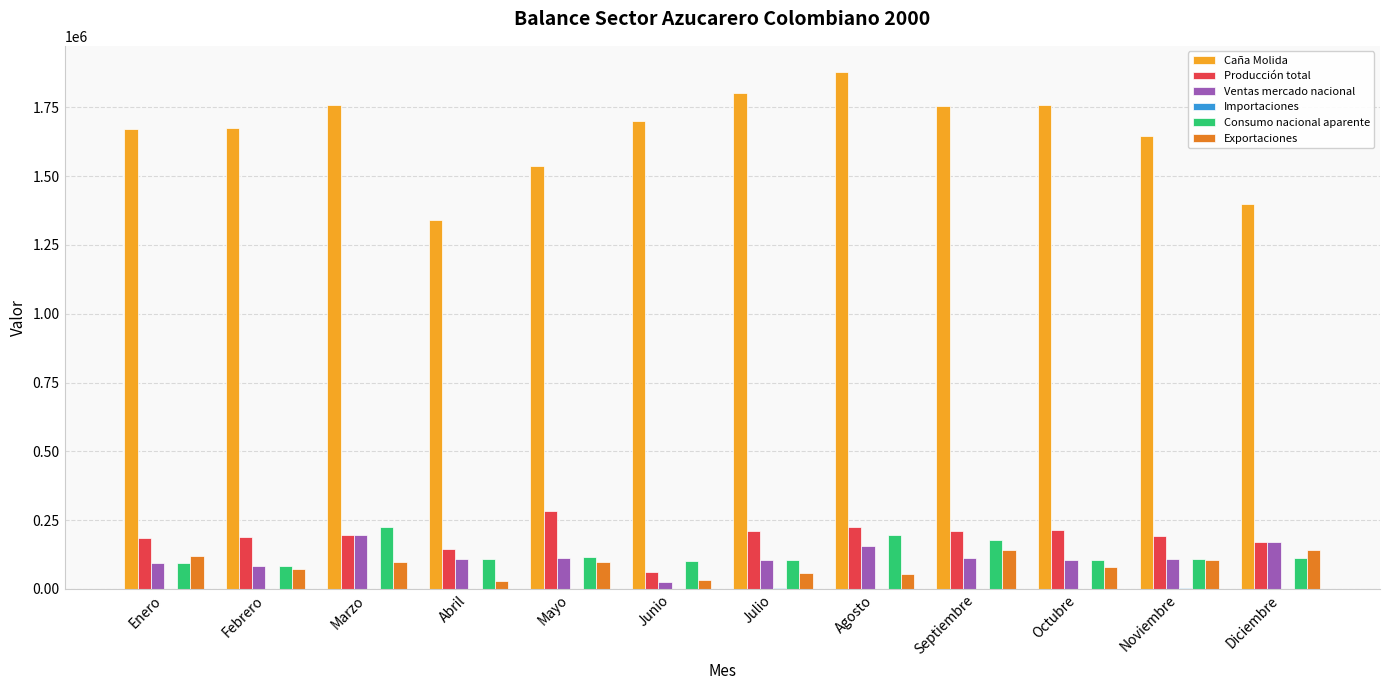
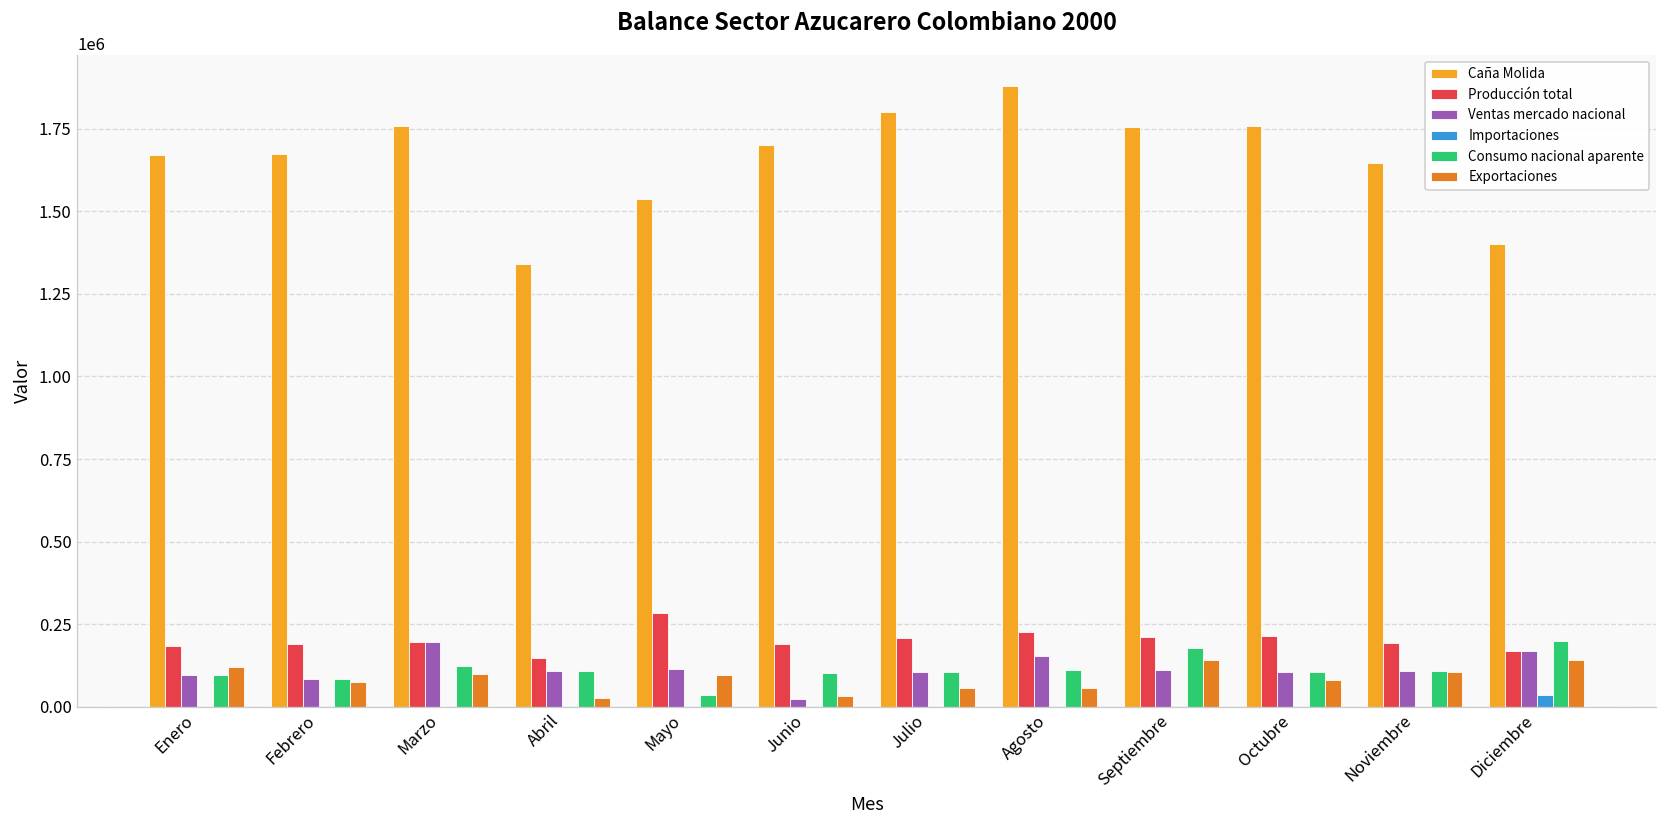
Consumo nacional aparente, Marzo: 220000 -> 120000
Consumo nacional aparente, Mayo: 110000 -> 40000
Producción total, Junio: 60000 -> 190000
Consumo nacional aparente, Agosto: 190000 -> 110000
Importaciones, Diciembre: 0 -> 30000
Consumo nacional aparente, Diciembre: 110000 -> 200000
